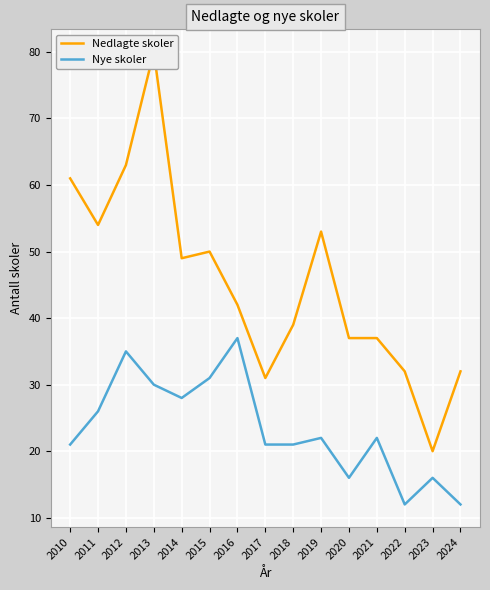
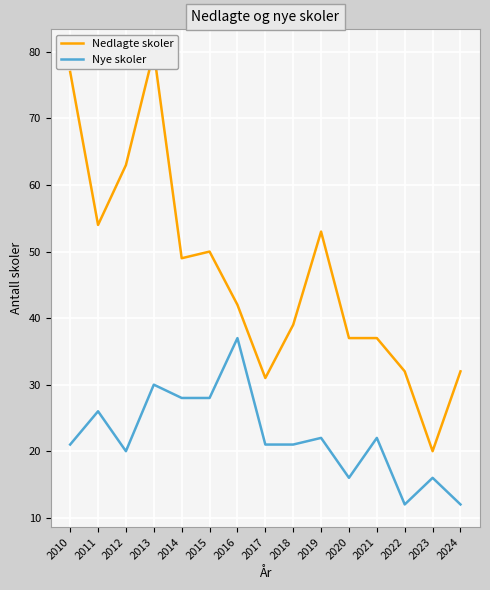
Nedlagte skoler, 2010: 61 -> 77
Nye skoler, 2012: 35 -> 20
Nye skoler, 2015: 31 -> 28
